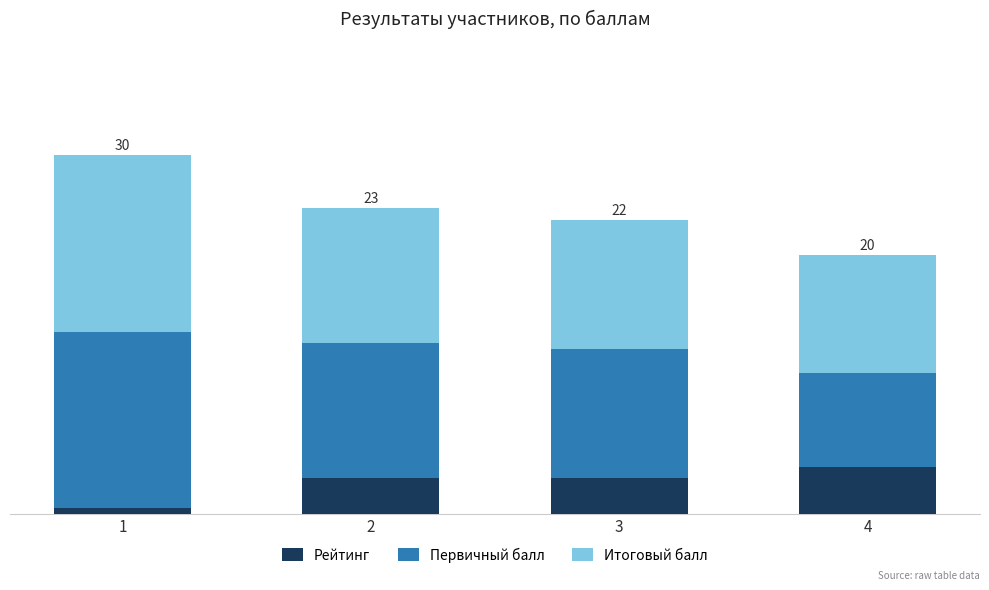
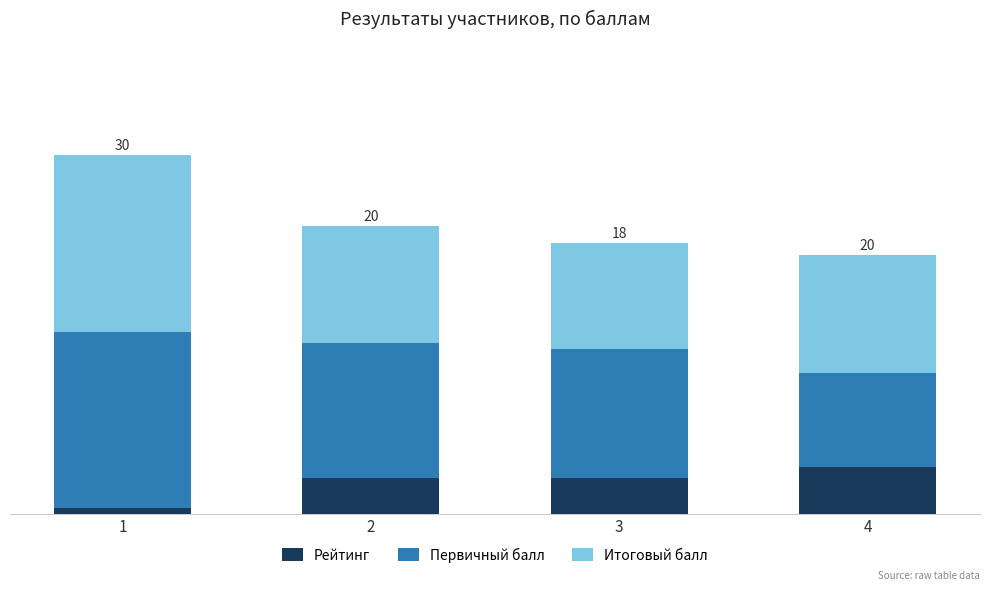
Итоговый балл, 2: 23 -> 20
Итоговый балл, 3: 22 -> 18
